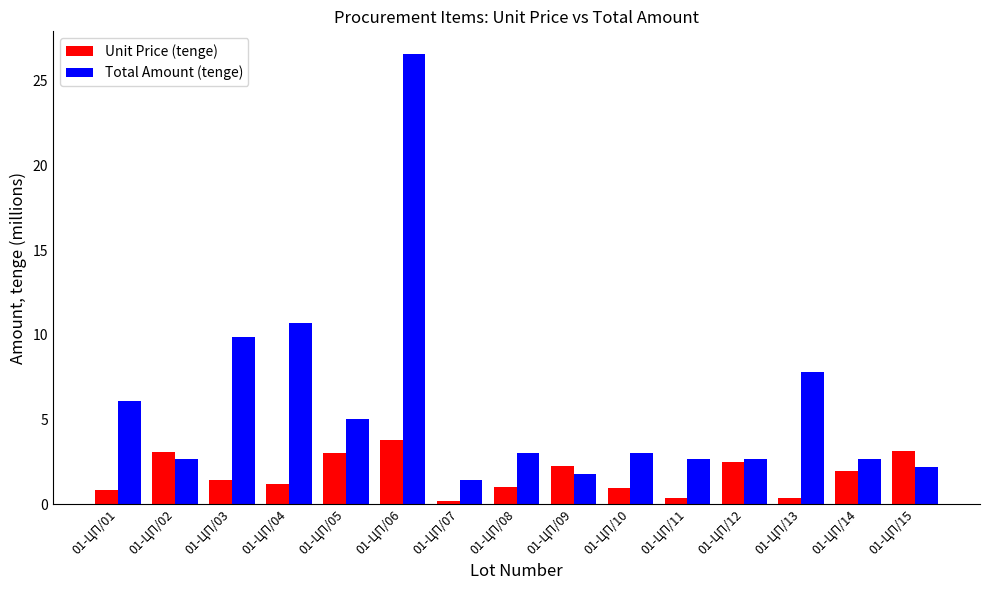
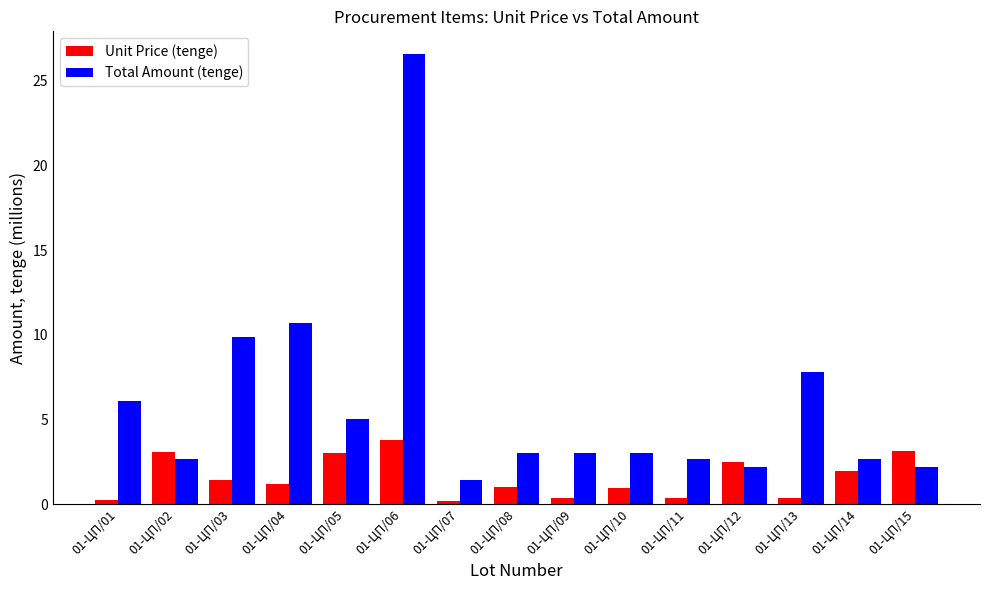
Unit Price (tenge), 01-ЦП/01: 0.9 -> 0.3
Unit Price (tenge), 01-ЦП/09: 2.3 -> 0.4
Total Amount (tenge), 01-ЦП/09: 1.8 -> 3.0
Total Amount (tenge), 01-ЦП/12: 2.7 -> 2.2
